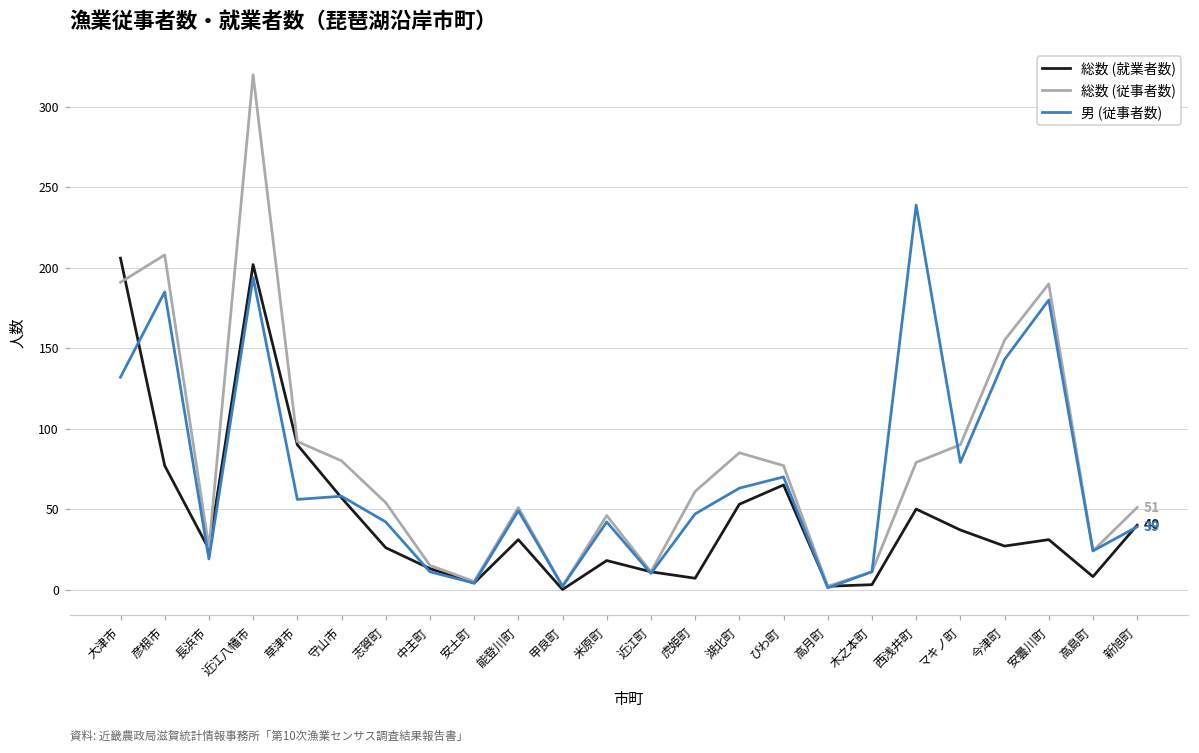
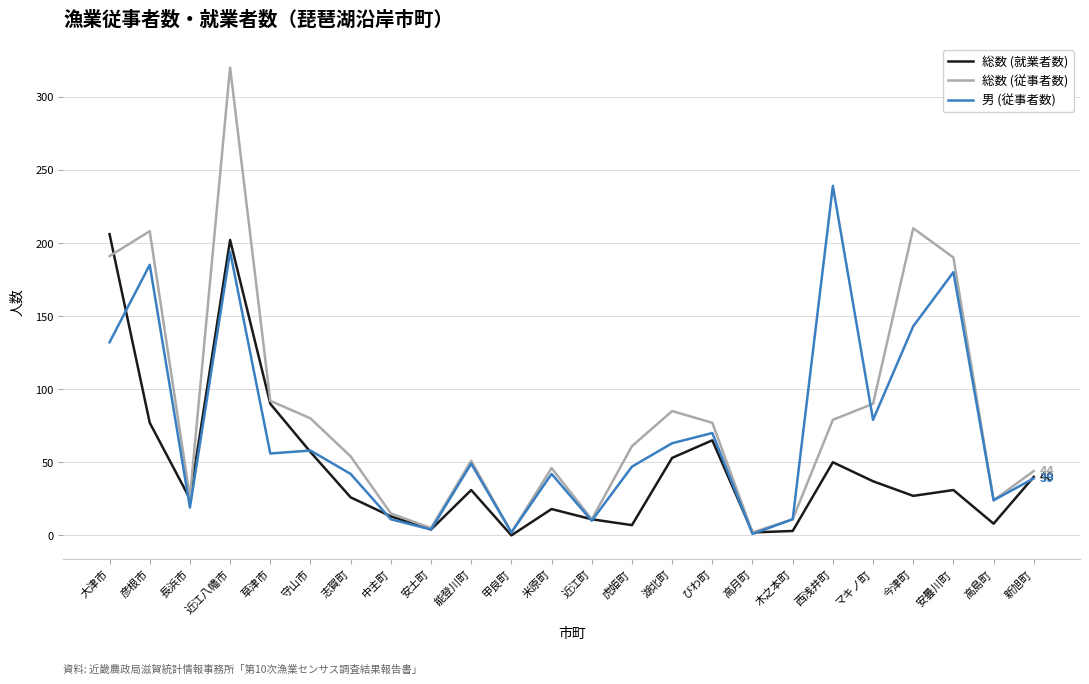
総数 (従事者数), 今津町: 155 -> 210
総数 (従事者数), 新旭町: 51 -> 44
